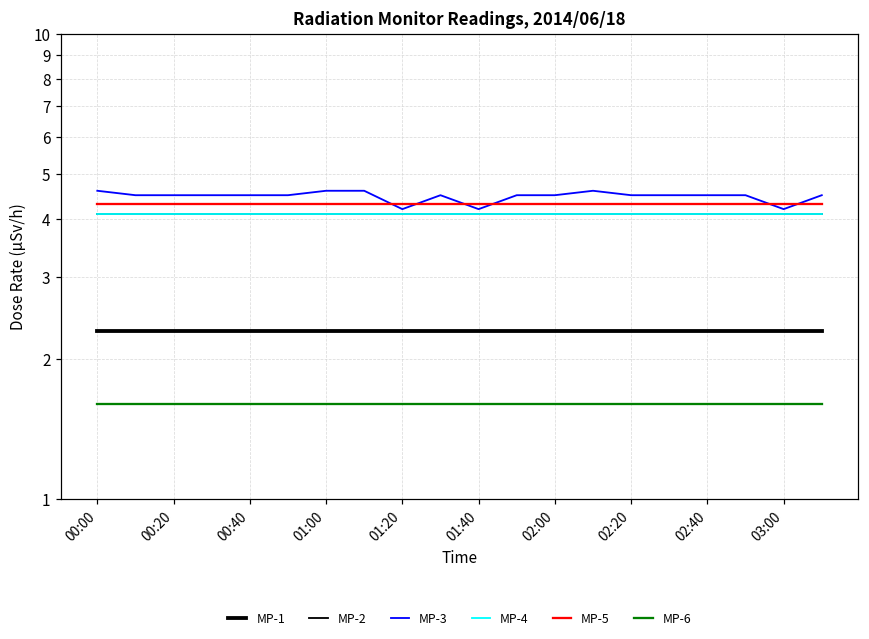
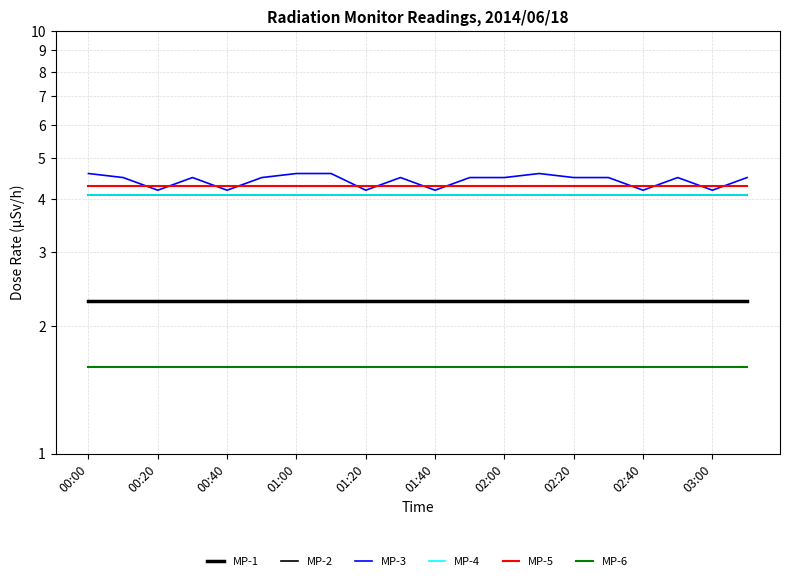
MP-3, 00:20: 4.5 -> 4.2
MP-3, 00:40: 4.5 -> 4.2
MP-3, 02:40: 4.5 -> 4.2
